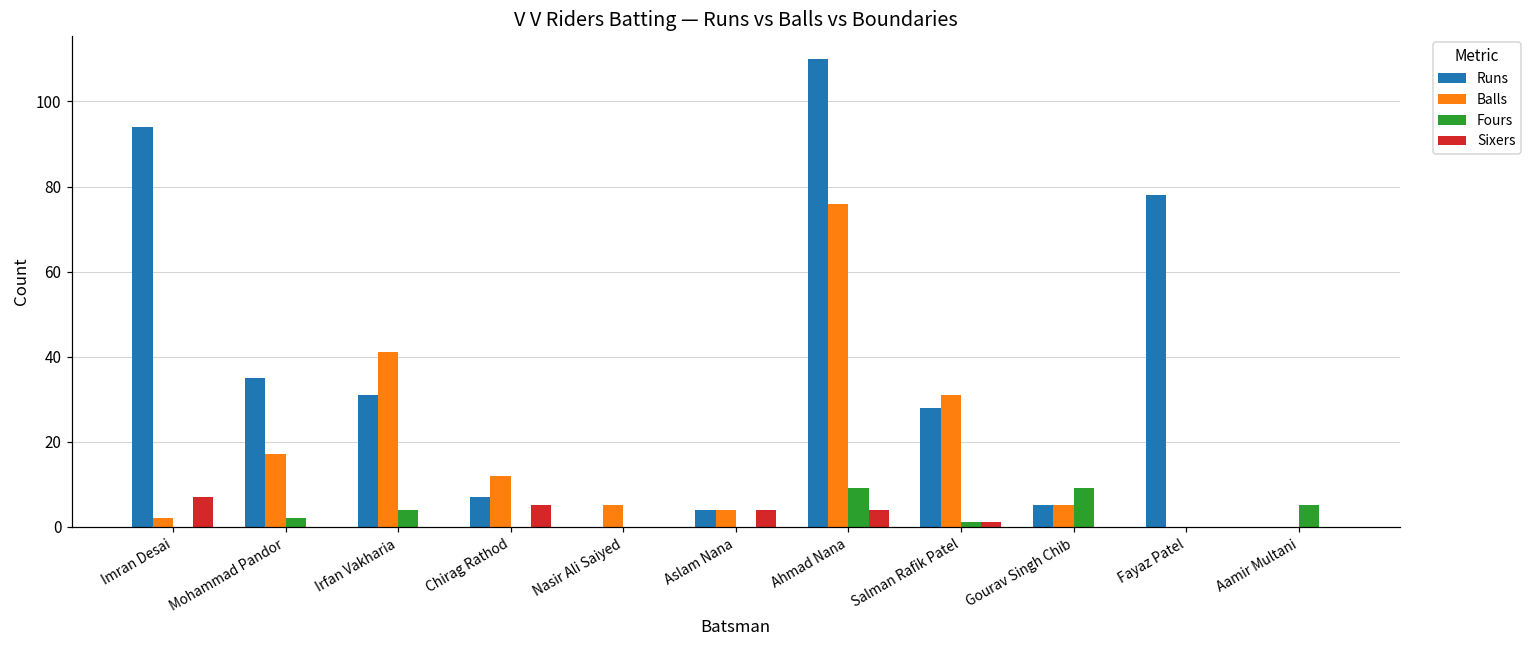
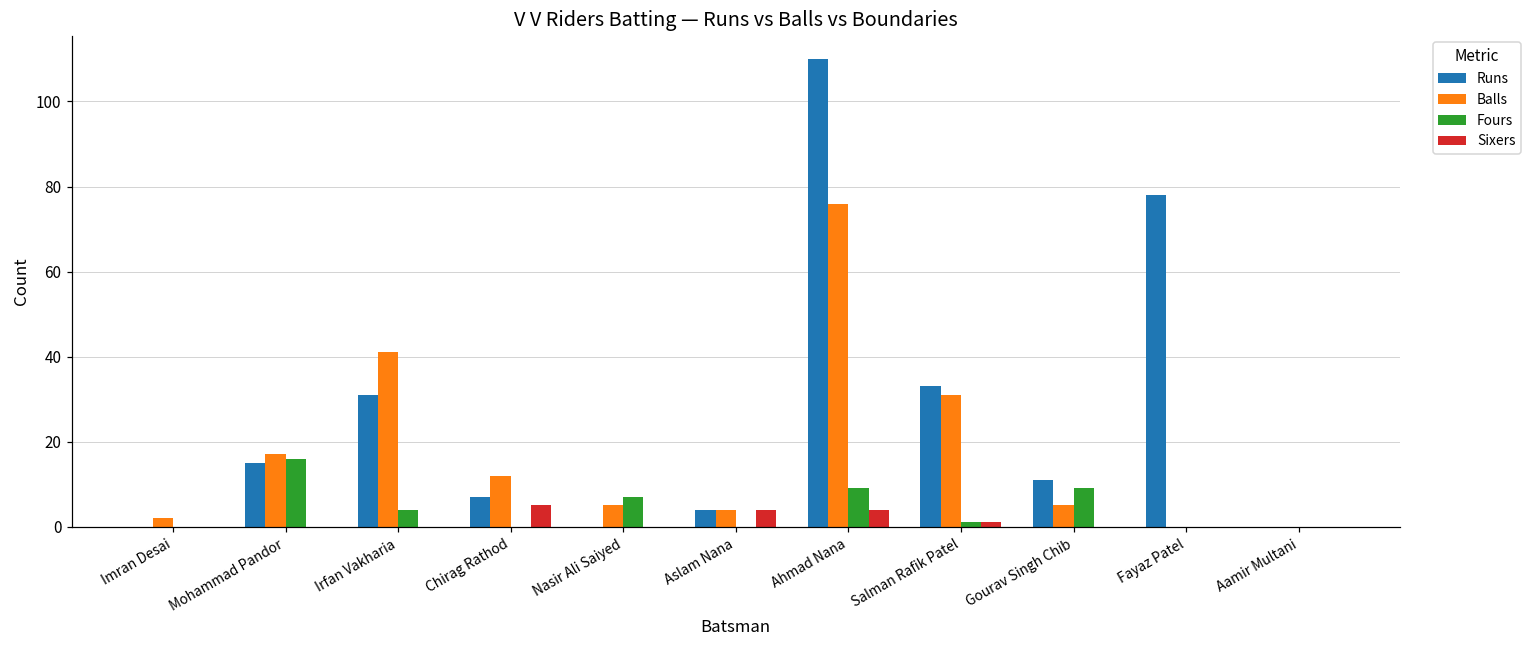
Runs, Imran Desai: 94 -> 0
Sixers, Imran Desai: 7 -> 0
Runs, Mohammad Pandor: 35 -> 15
Fours, Mohammad Pandor: 2 -> 16
Fours, Nasir Ali Saiyed: 0 -> 7
Runs, Salman Rafik Patel: 28 -> 33
Runs, Gourav Singh Chib: 5 -> 11
Fours, Aamir Multani: 5 -> 0
